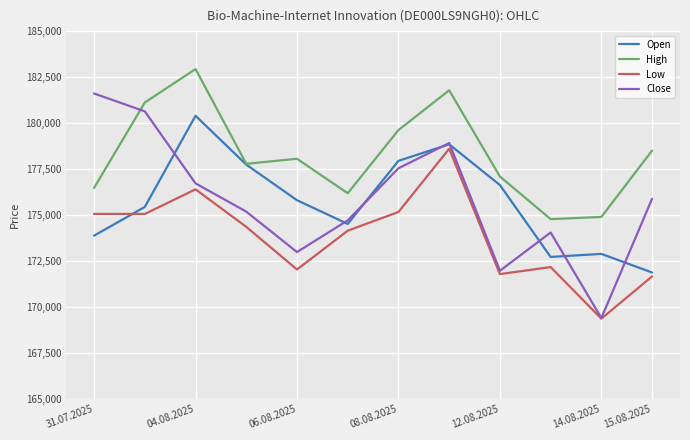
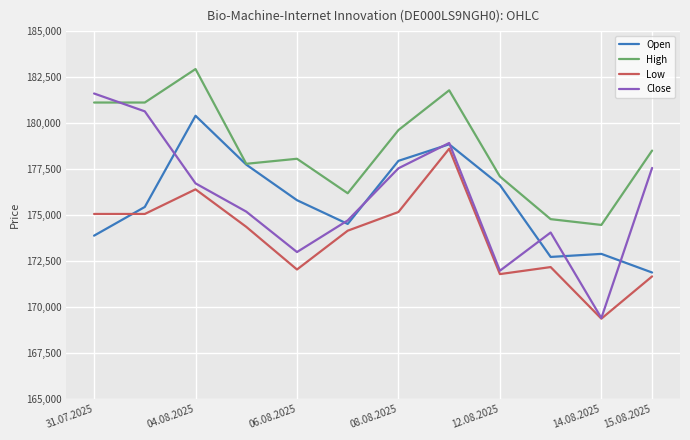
High, 31.07.2025: 176,500 -> 181,100
High, 14.08.2025: 174,900 -> 174,500
Close, 15.08.2025: 175,900 -> 177,600
